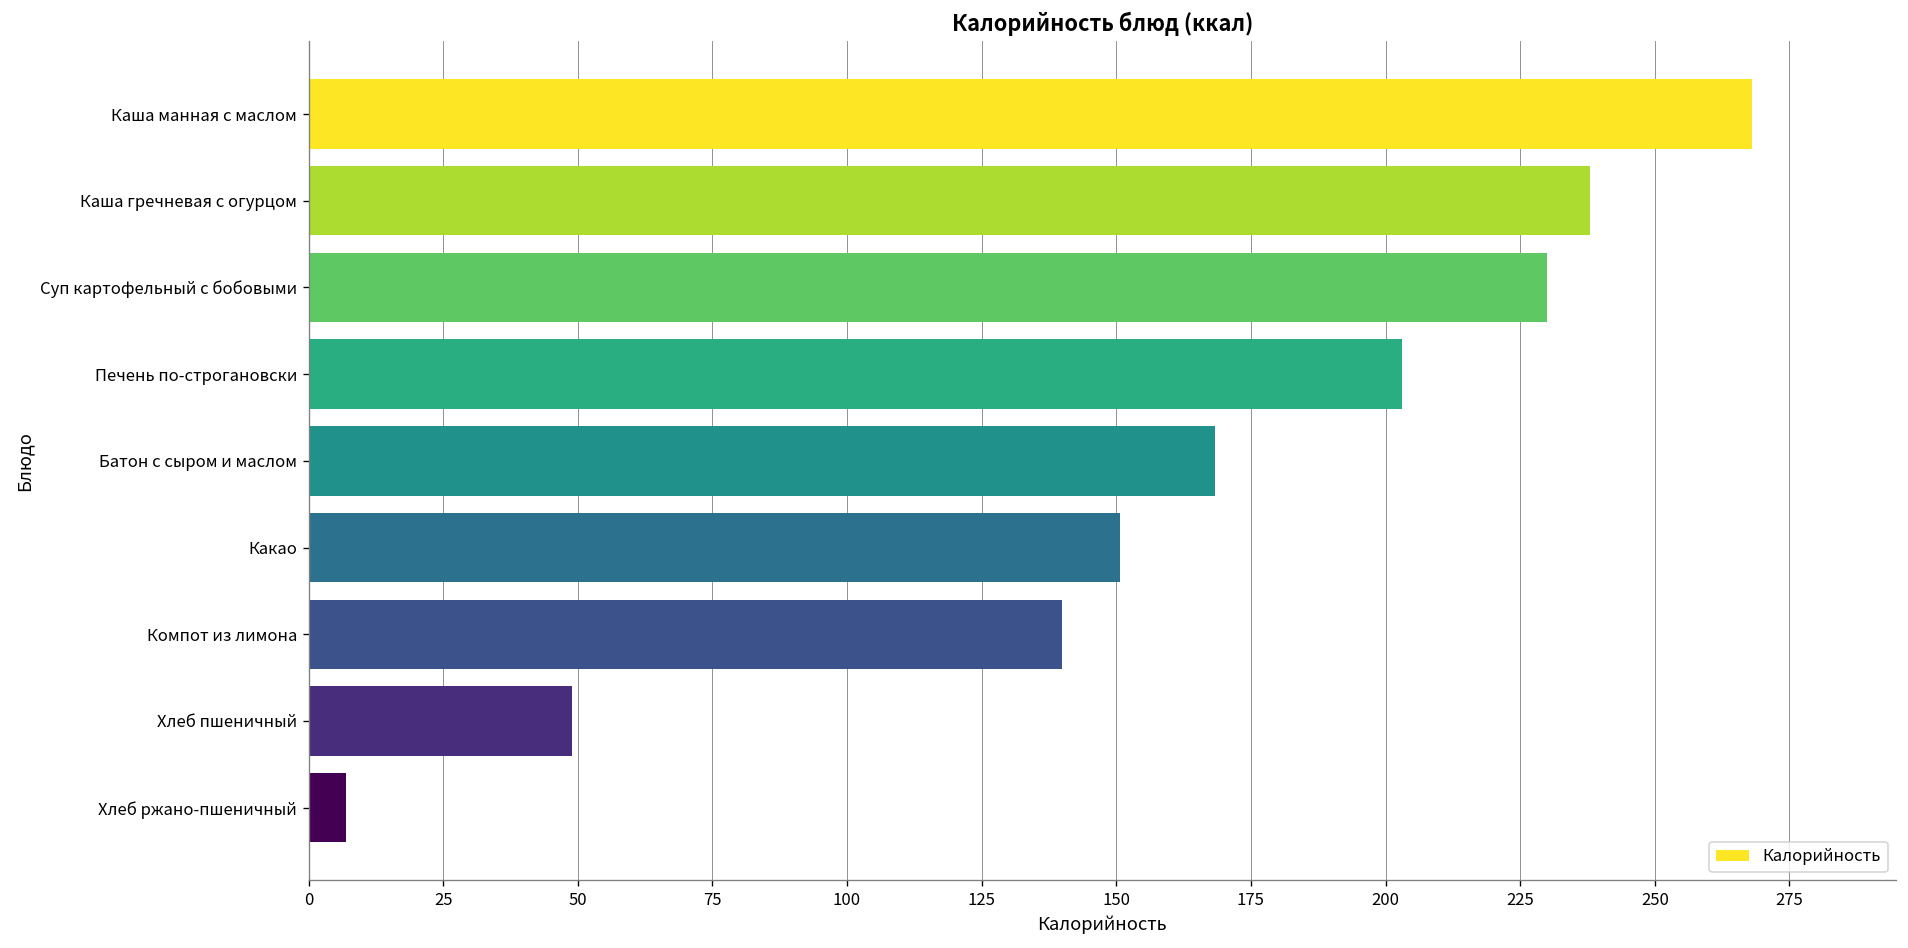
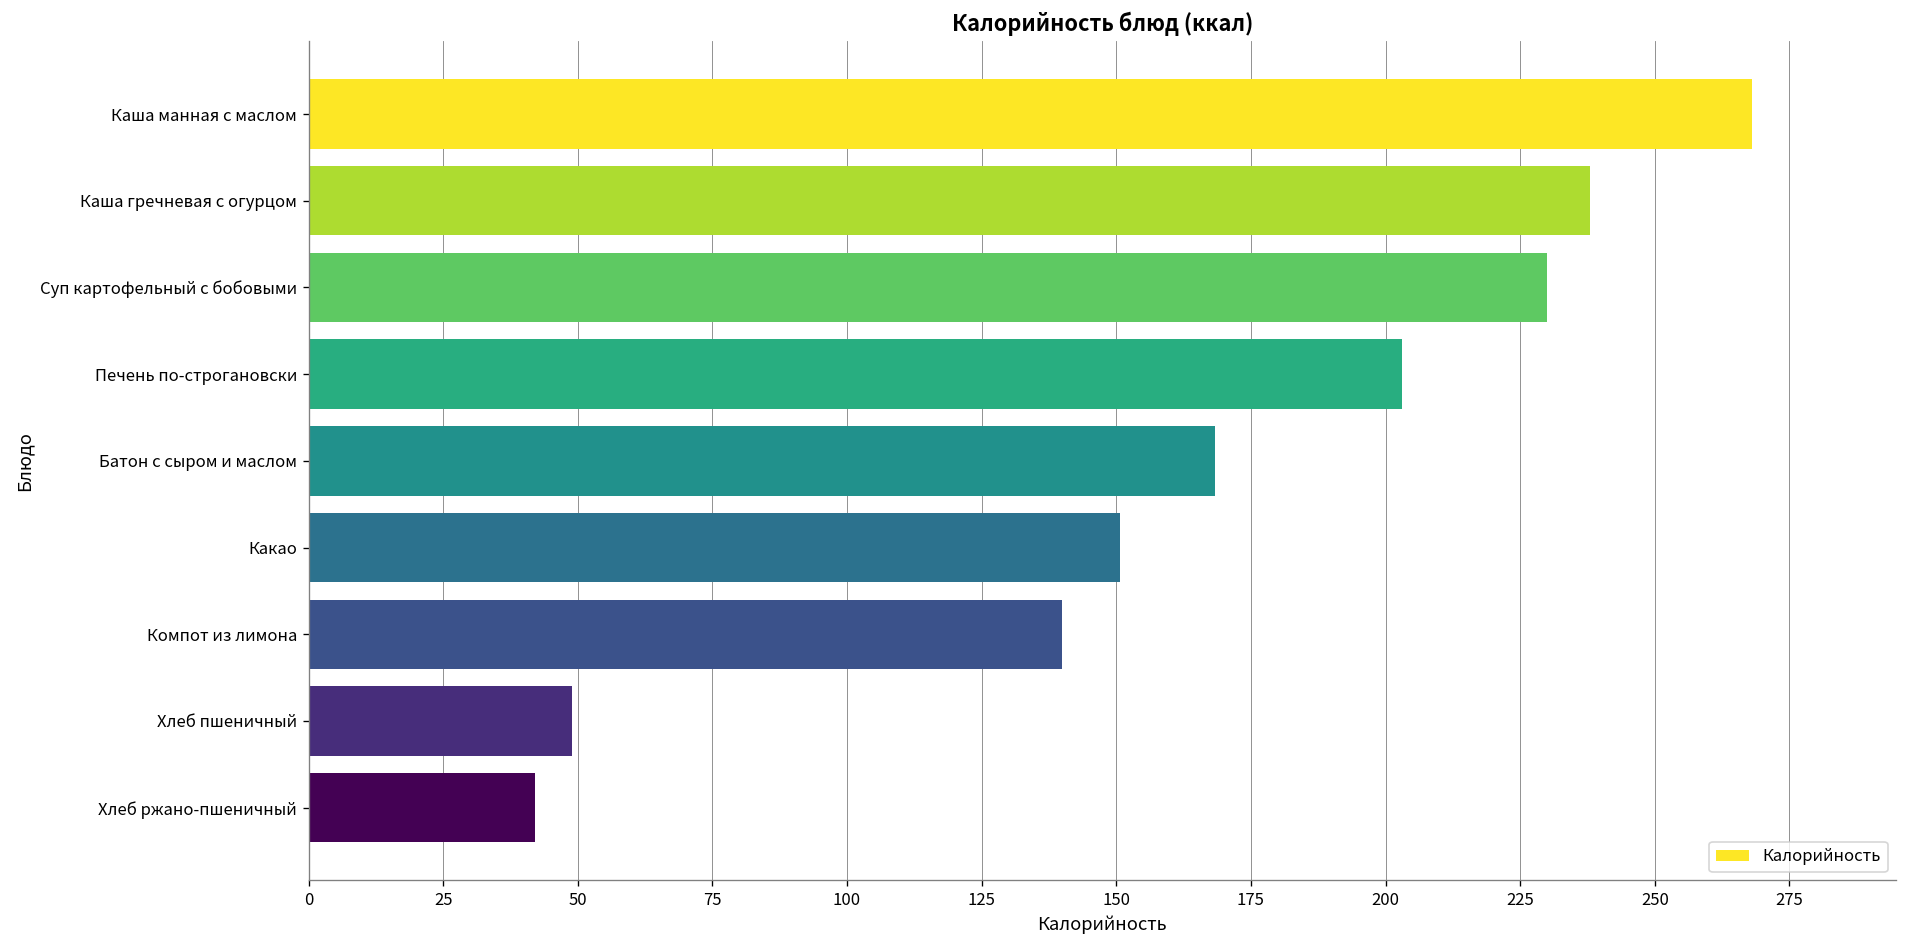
Хлеб ржано-пшеничный: 7 -> 42
